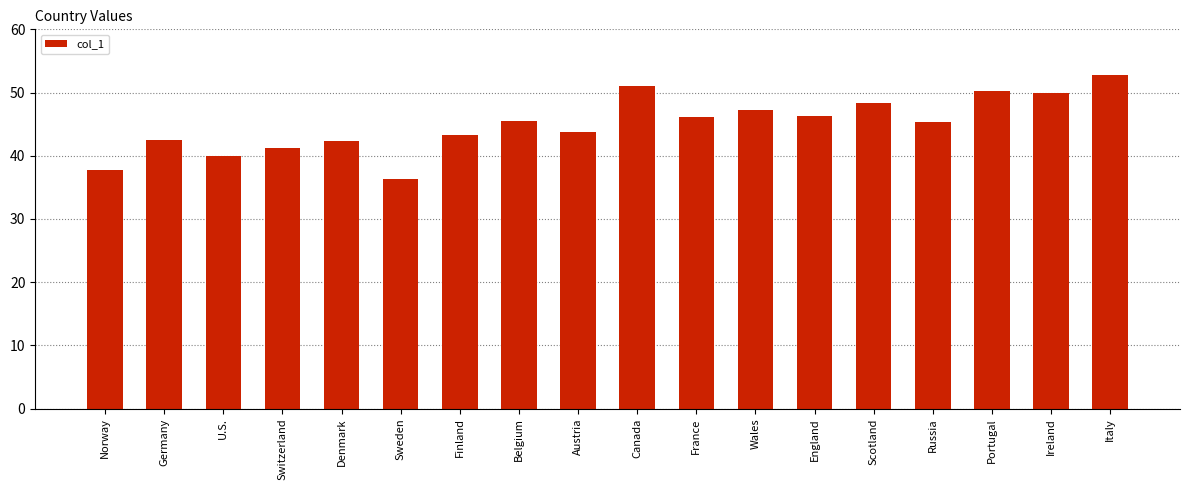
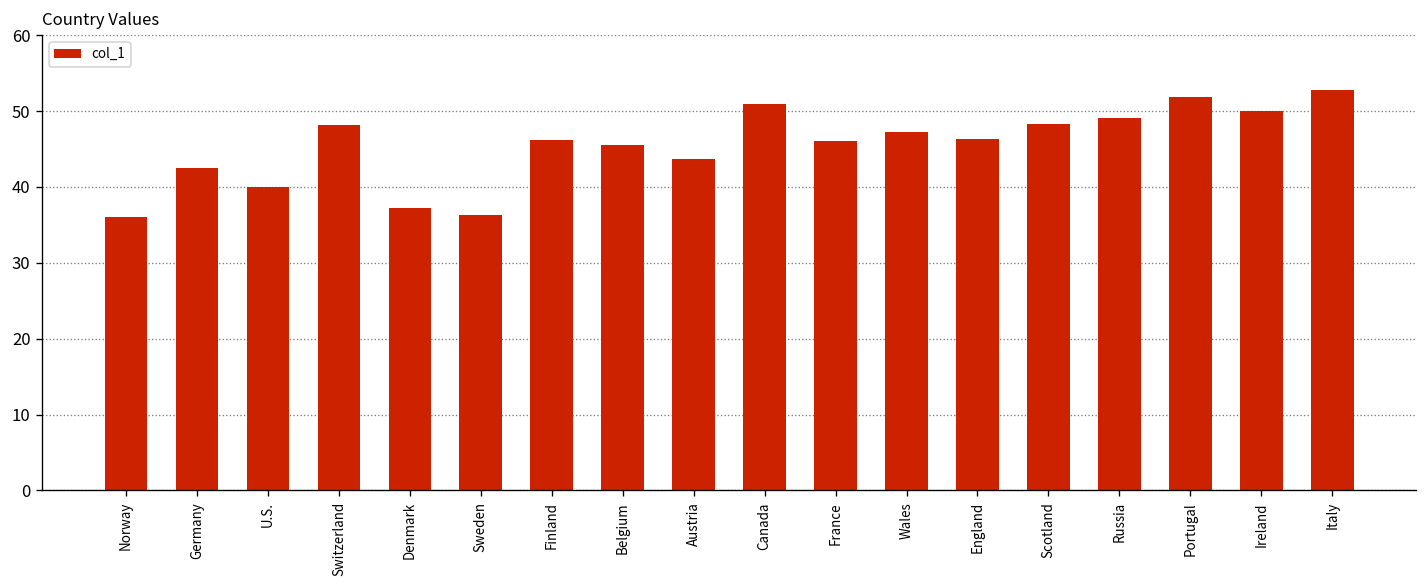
Norway: 38 -> 36
Switzerland: 41 -> 48
Denmark: 42 -> 37
Finland: 43 -> 46
Russia: 45 -> 49
Portugal: 50 -> 52
